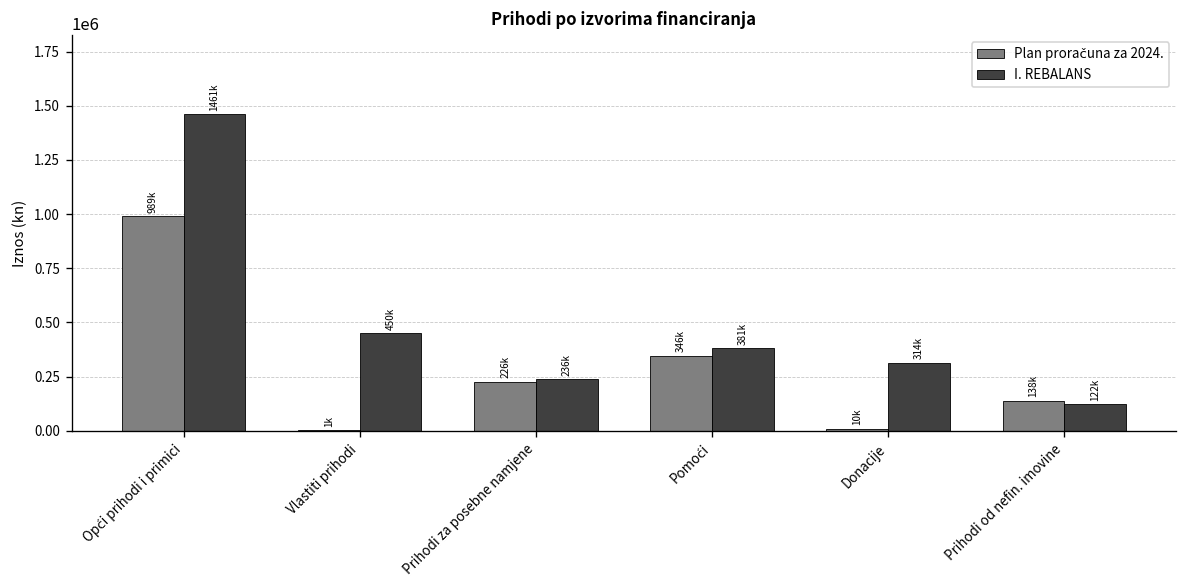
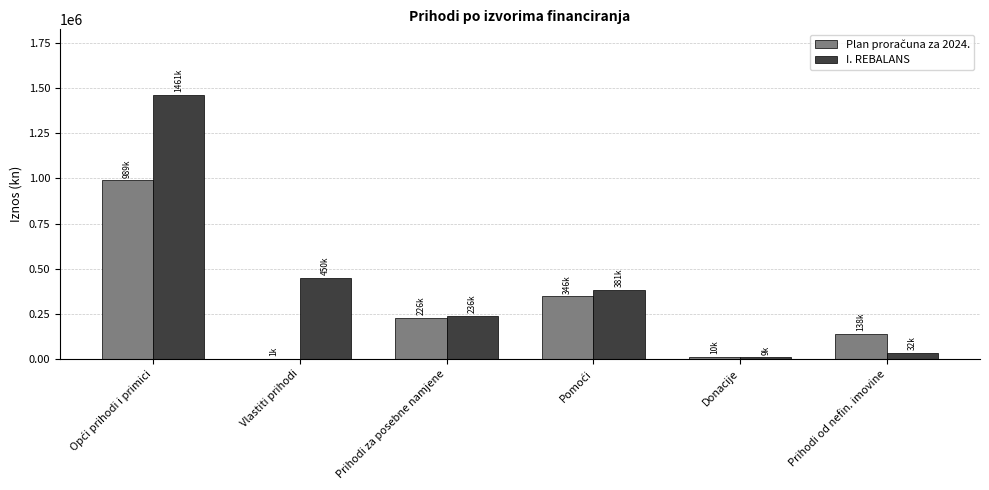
I. REBALANS, Donacije: 314k -> 9k
I. REBALANS, Prihodi od nefin. imovine: 122k -> 32k
